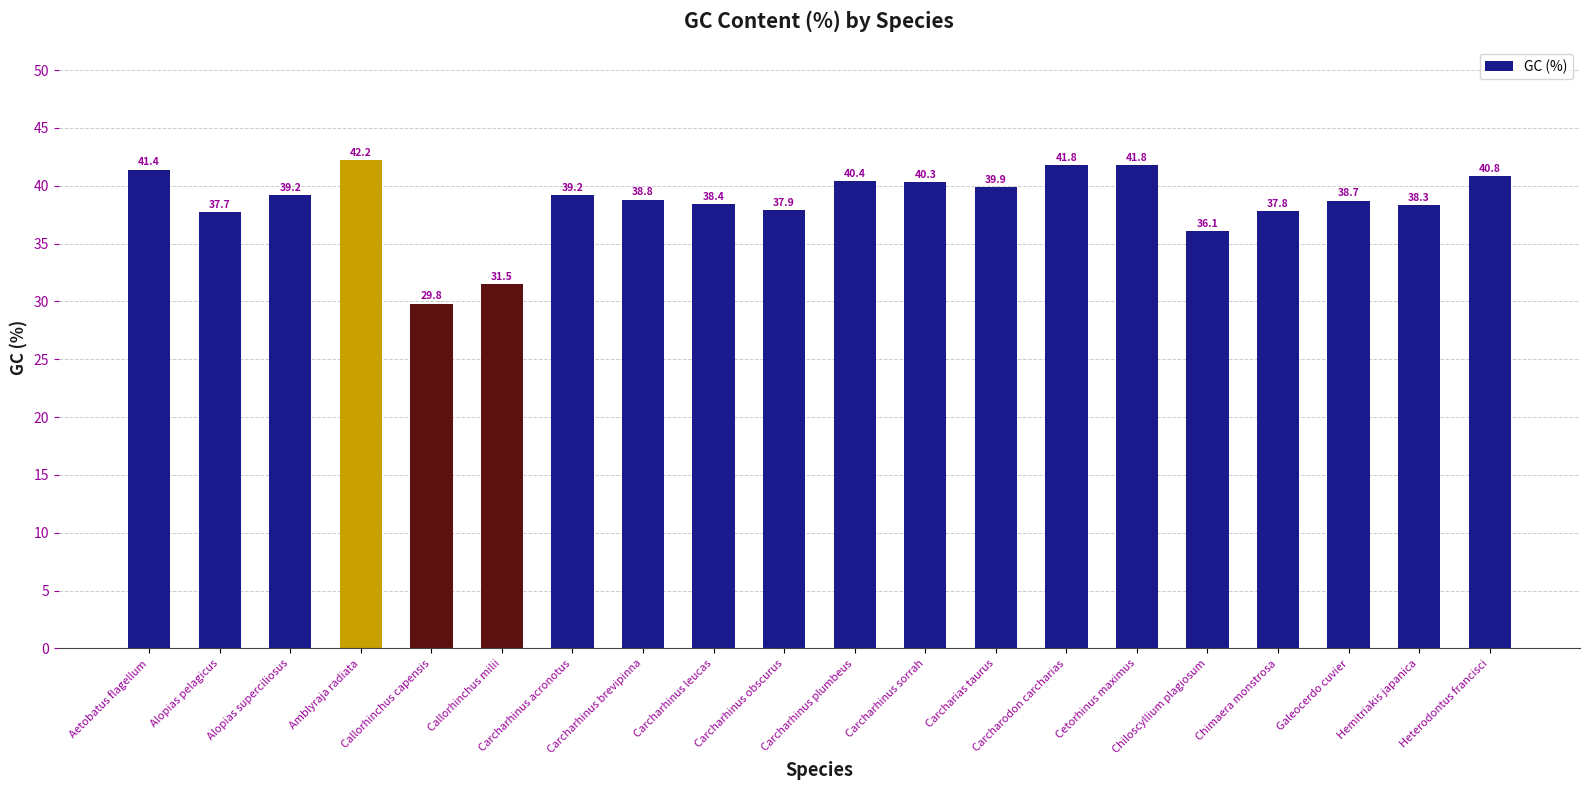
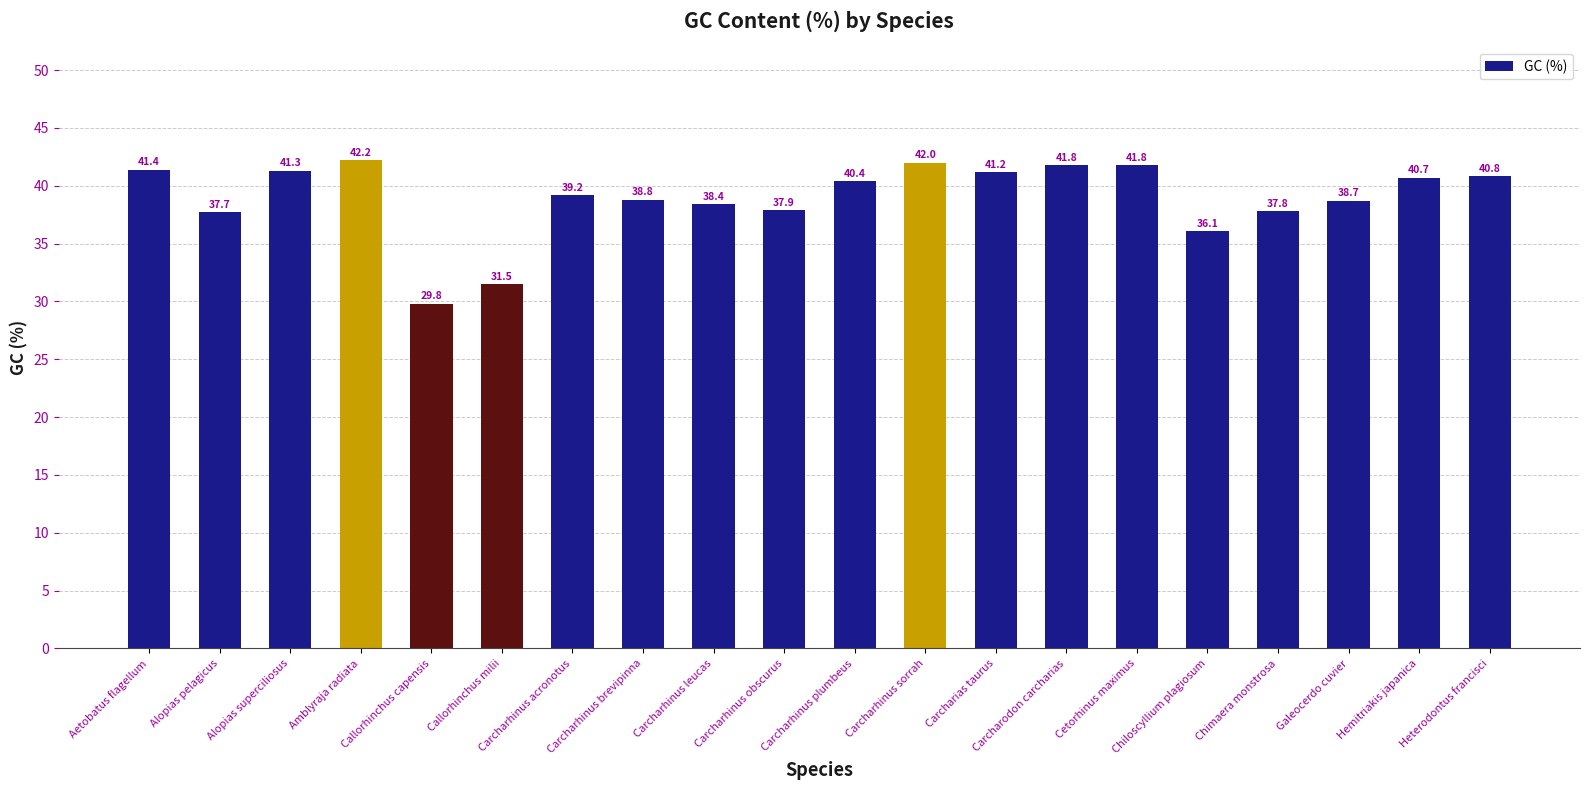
Alopias superciliosus: 39.2 -> 41.3
Carcharhinus sorrah: 40.3 -> 42.0
Carcharias taurus: 39.9 -> 41.2
Hemitriakis japanica: 38.3 -> 40.7
